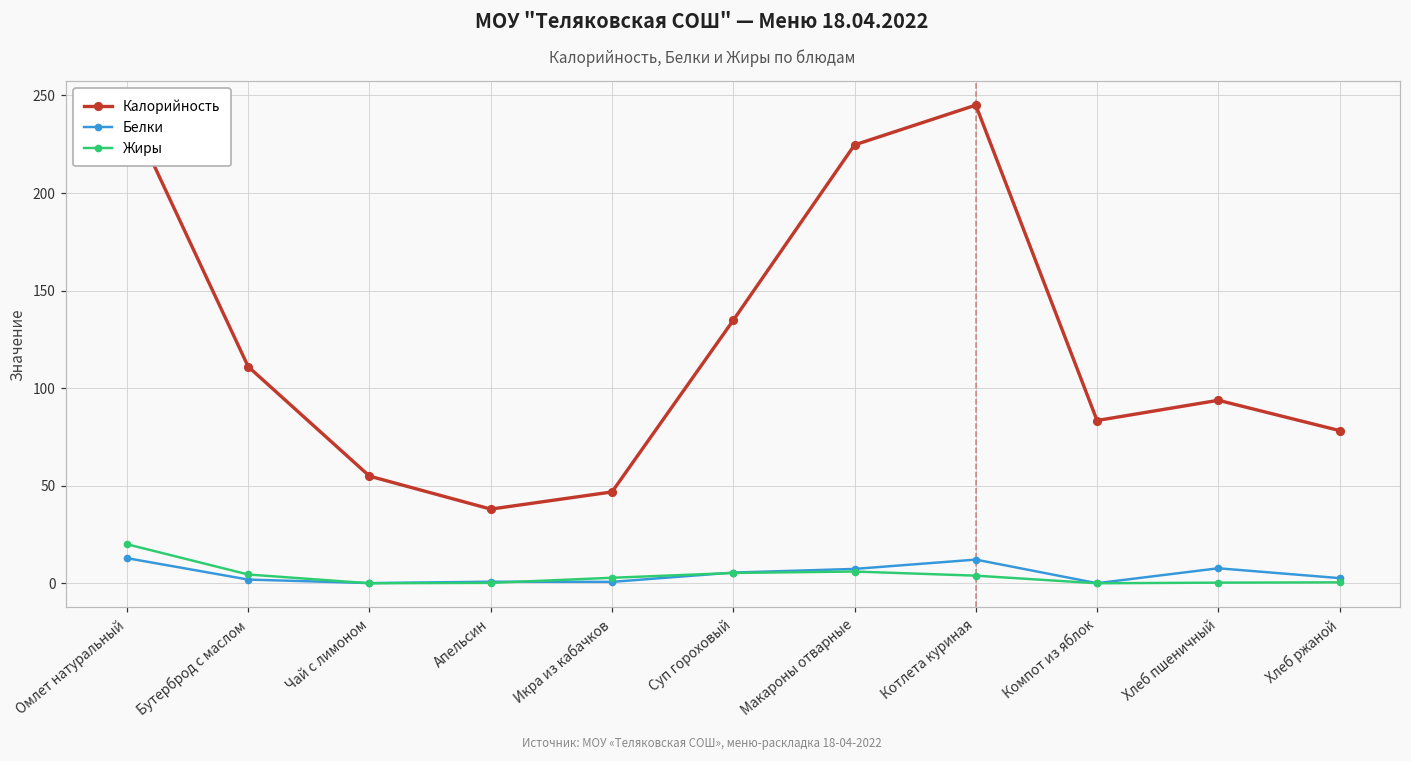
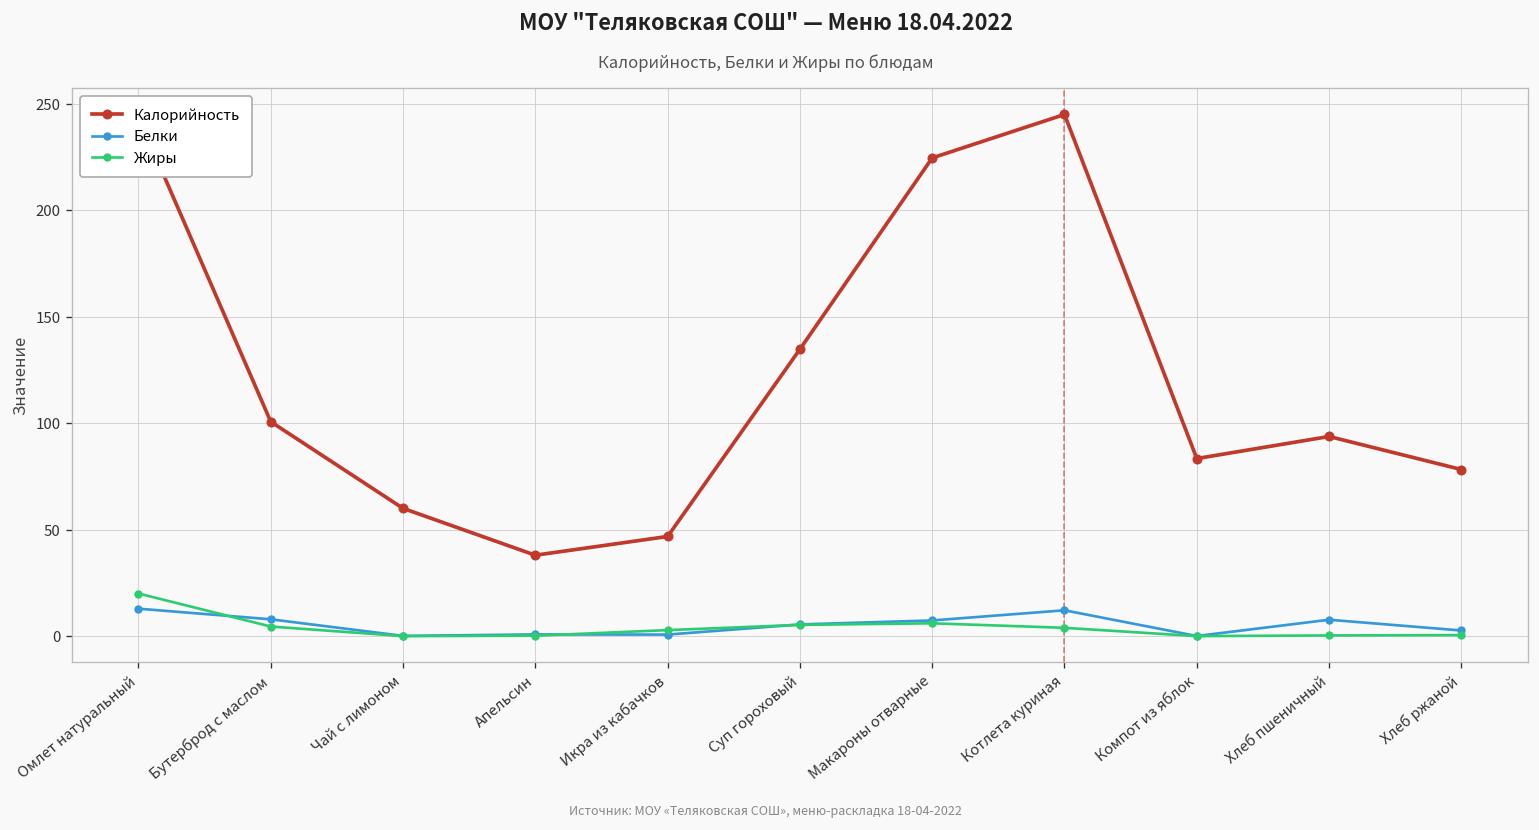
Калорийность, Бутерброд с маслом: 111 -> 101
Белки, Бутерброд с маслом: 2 -> 8
Калорийность, Чай с лимоном: 55 -> 60
